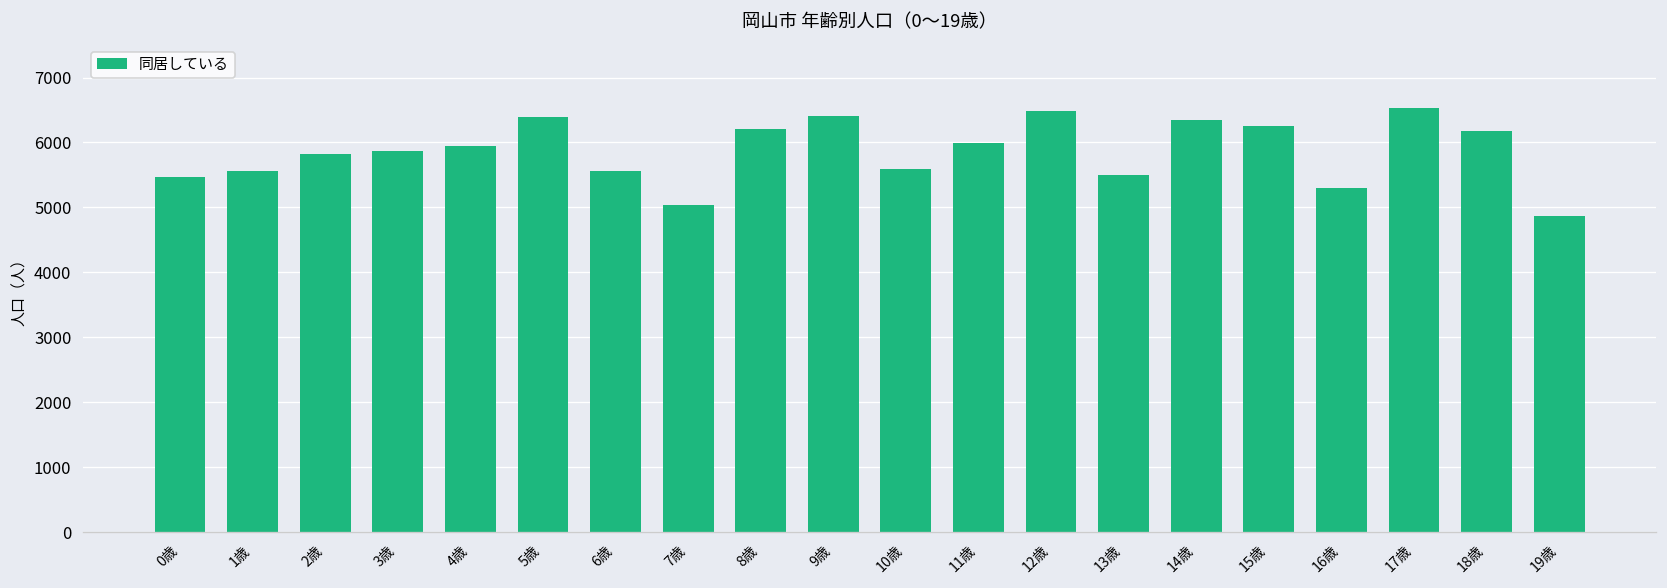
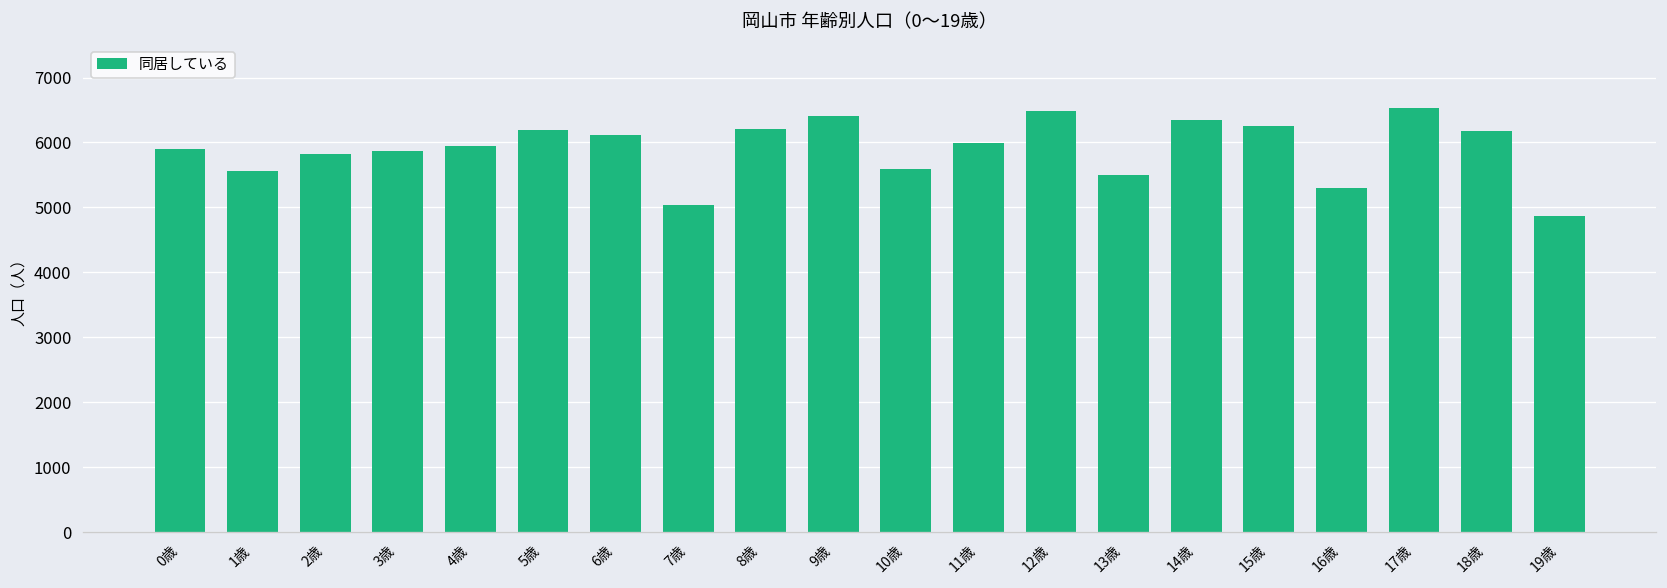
0歳: 5500 -> 5900
5歳: 6400 -> 6200
6歳: 5600 -> 6100
